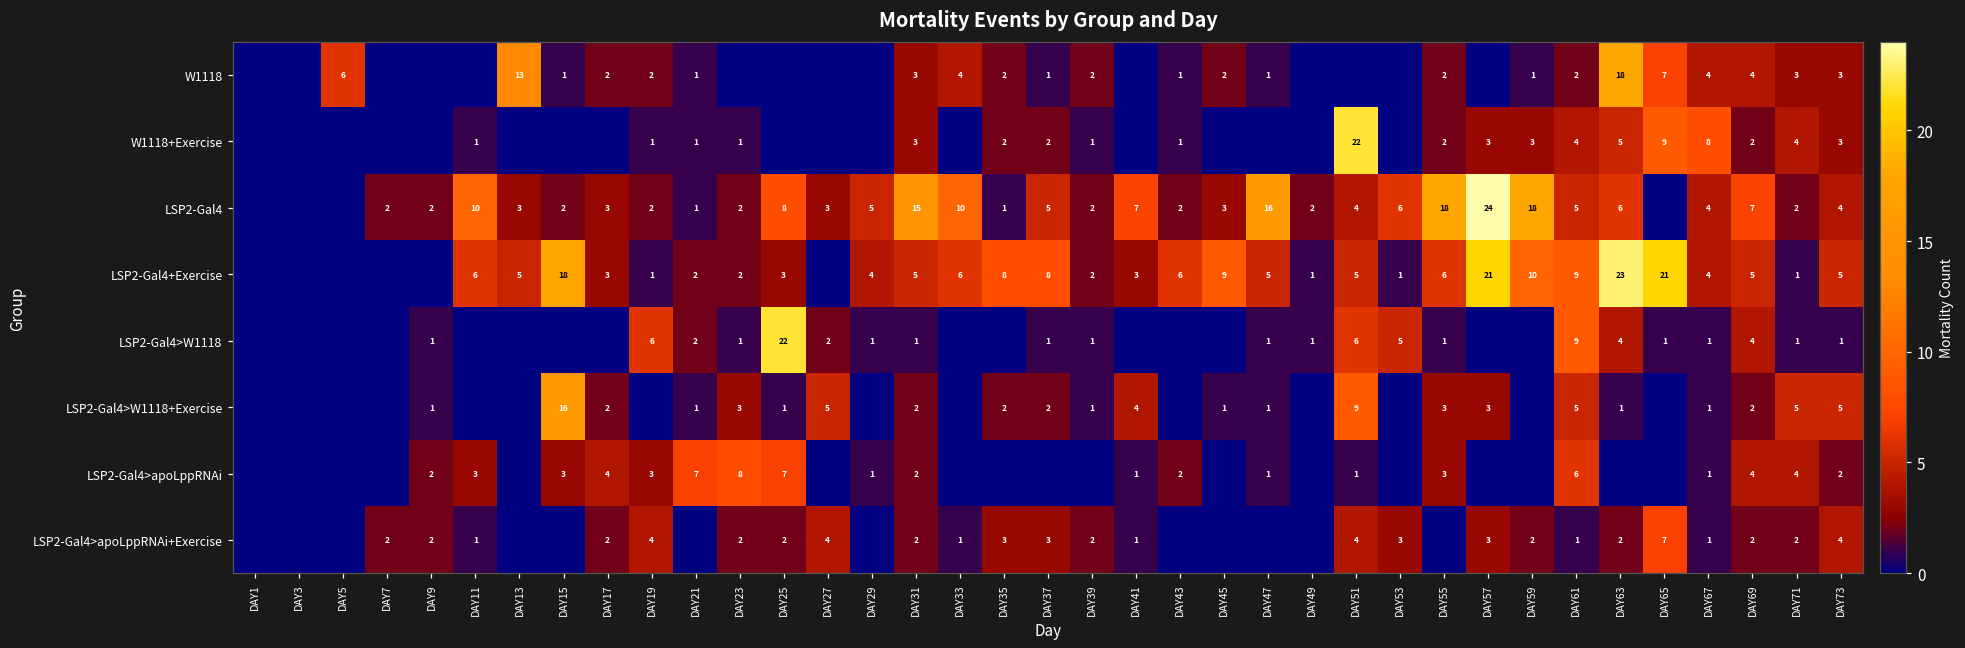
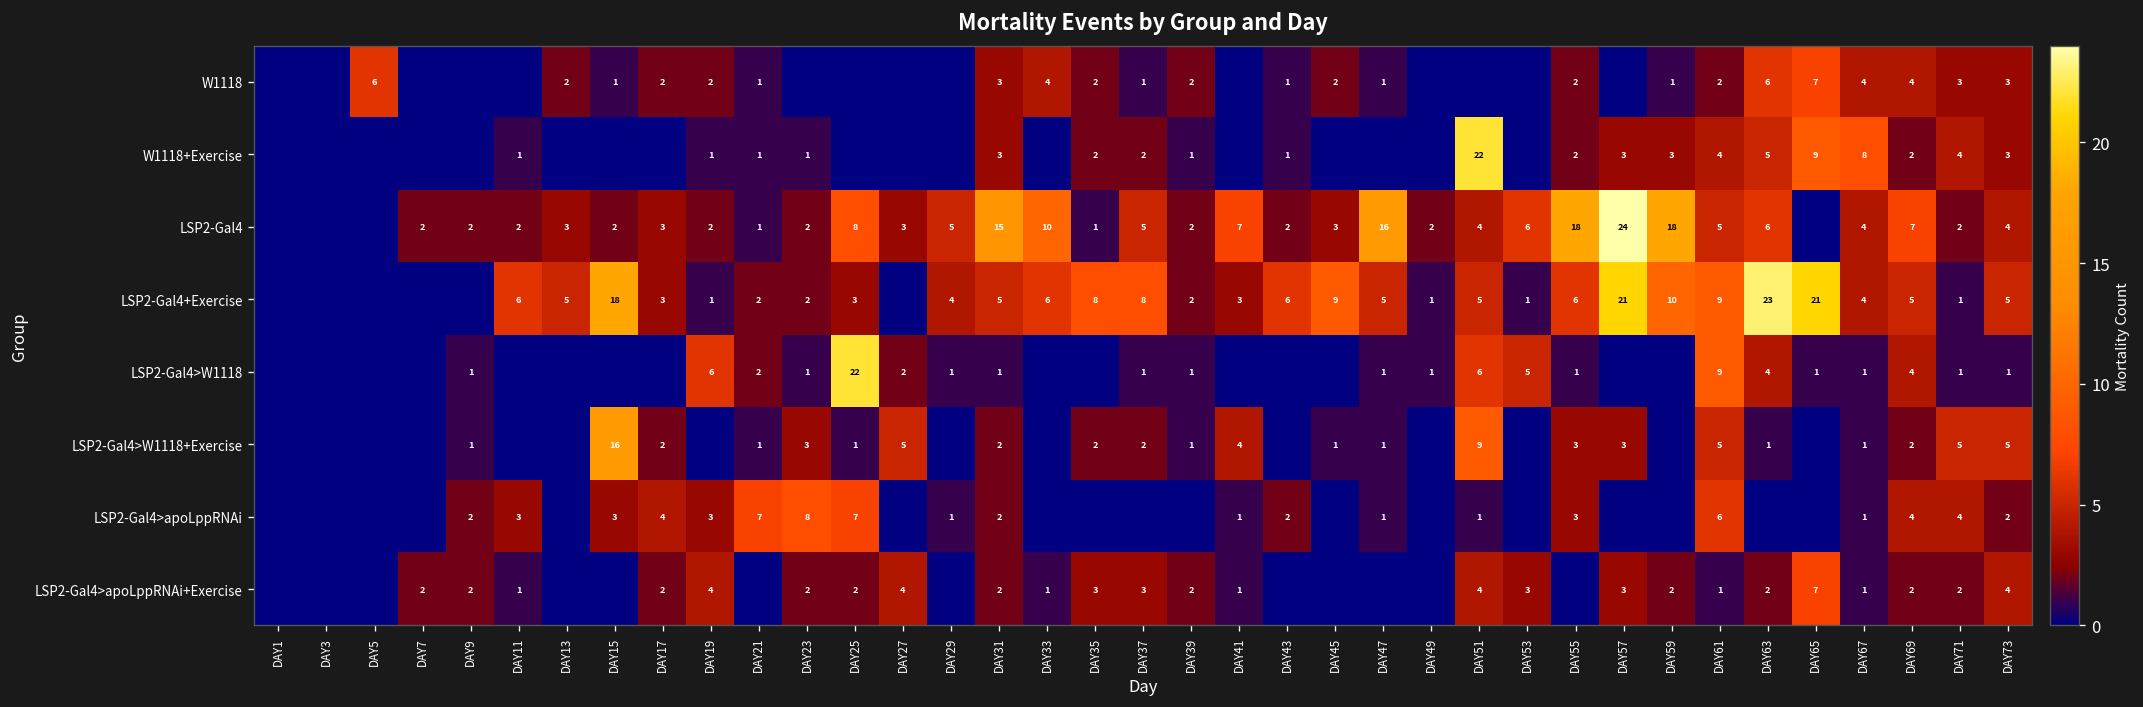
W1118, DAY13: 13 -> 2
W1118, DAY63: 18 -> 6
LSP2-Gal4, DAY11: 10 -> 2
